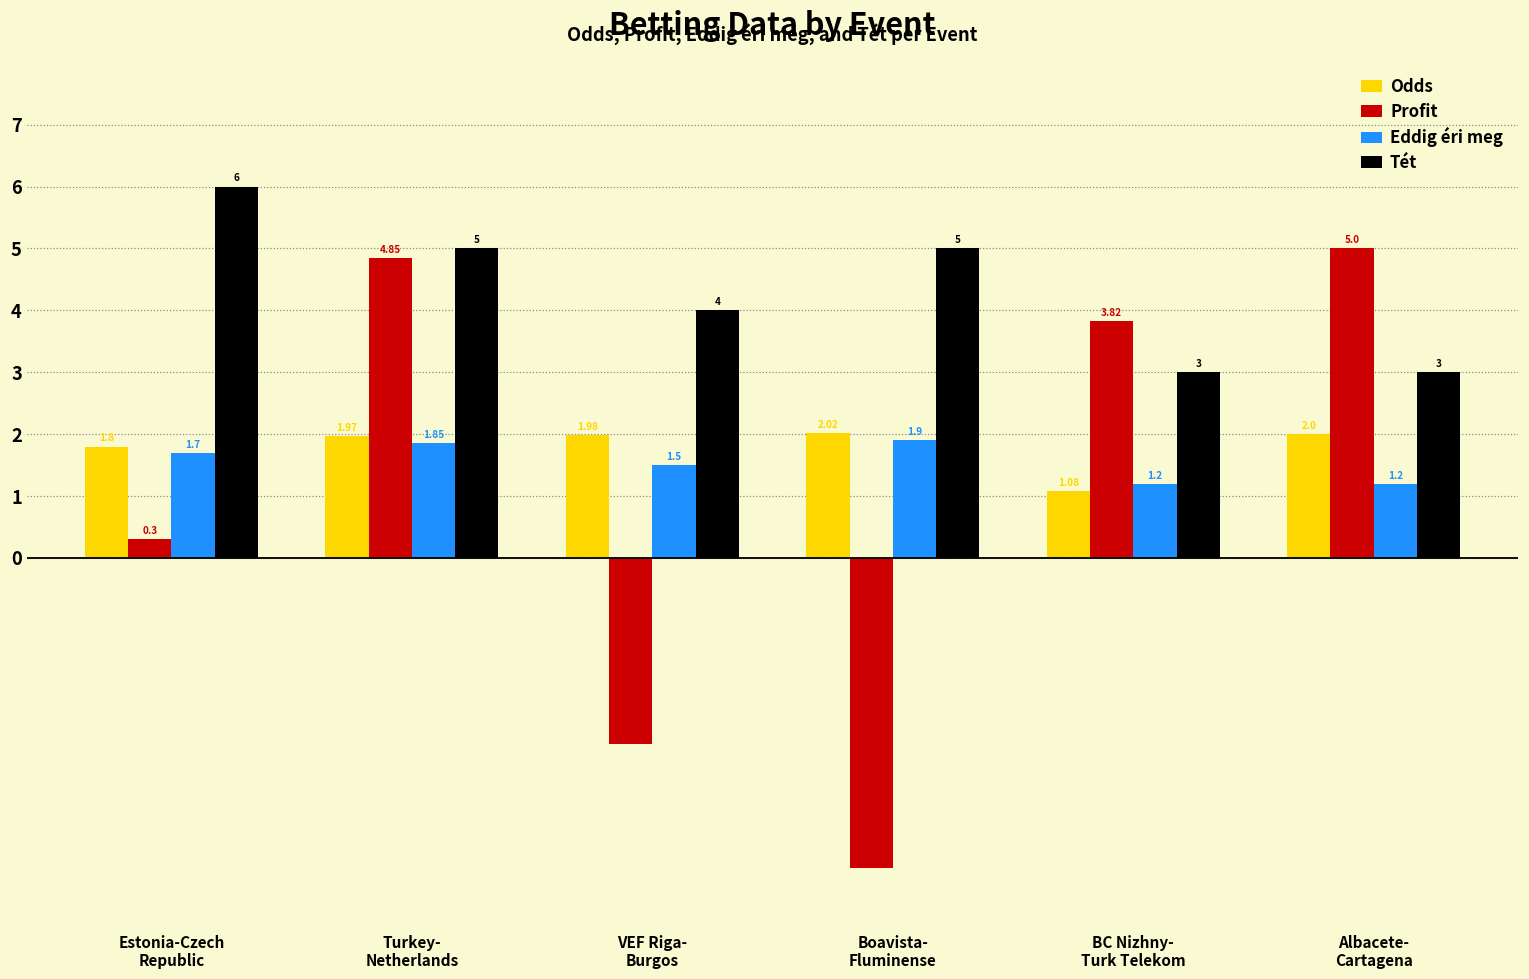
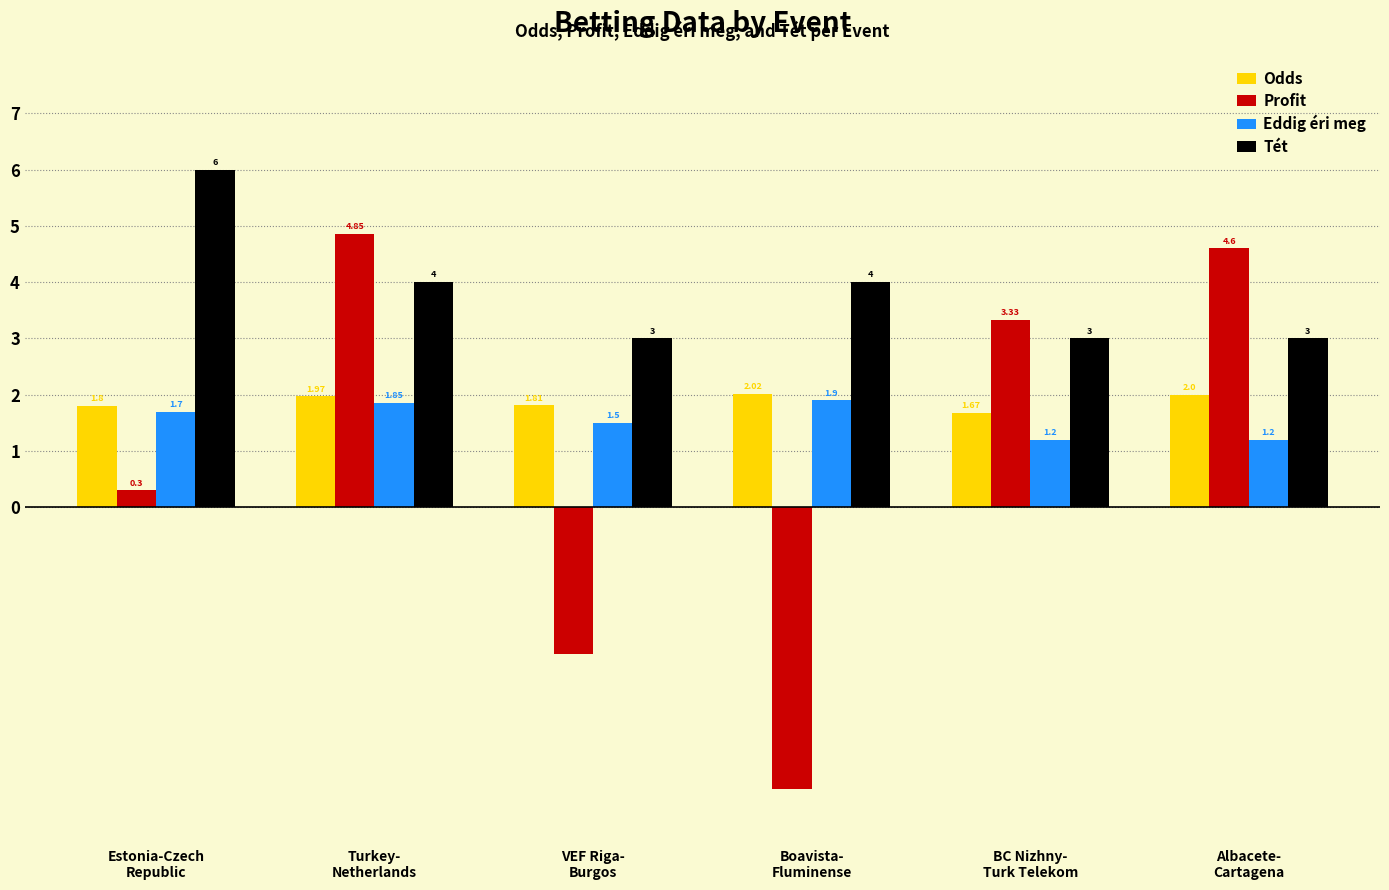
Tét, Turkey- Netherlands: 5 -> 4
Odds, VEF Riga- Burgos: 1.98 -> 1.81
Profit, VEF Riga- Burgos: -3.0 -> -2.6
Tét, VEF Riga- Burgos: 4 -> 3
Tét, Boavista- Fluminense: 5 -> 4
Odds, BC Nizhny- Turk Telekom: 1.08 -> 1.67
Profit, BC Nizhny- Turk Telekom: 3.82 -> 3.33
Profit, Albacete- Cartagena: 5.0 -> 4.6
